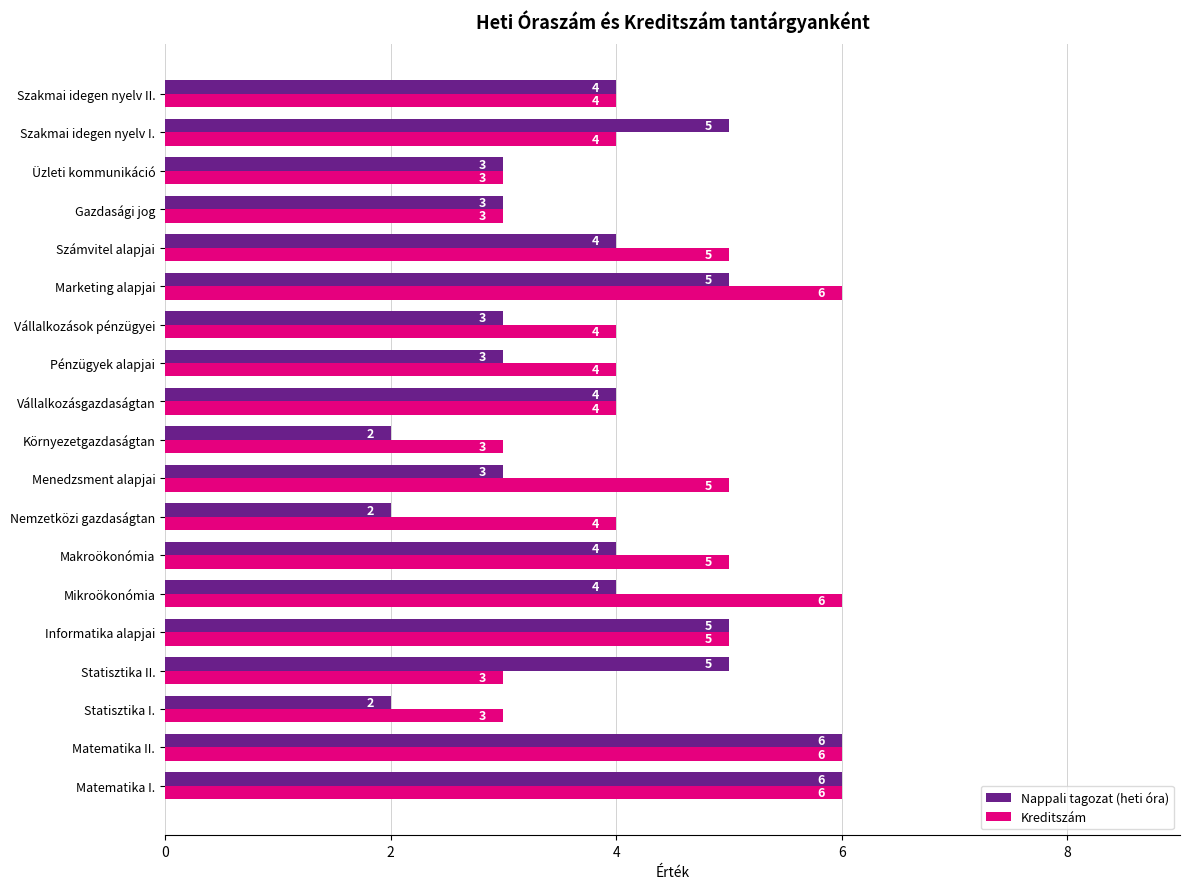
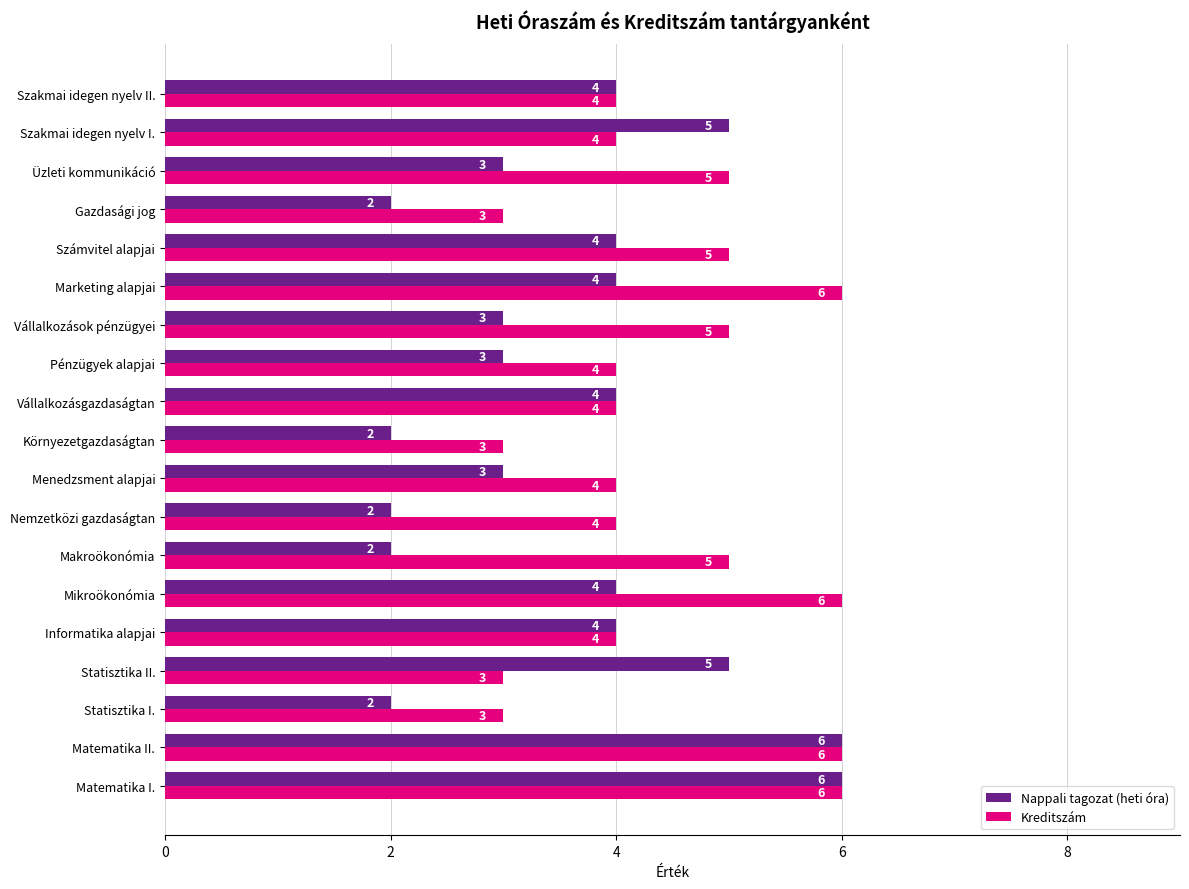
Kreditszám, Üzleti kommunikáció: 3 -> 5
Nappali tagozat (heti óra), Gazdasági jog: 3 -> 2
Nappali tagozat (heti óra), Marketing alapjai: 5 -> 4
Kreditszám, Vállalkozások pénzügyei: 4 -> 5
Kreditszám, Menedzsment alapjai: 5 -> 4
Nappali tagozat (heti óra), Makroökonómia: 4 -> 2
Nappali tagozat (heti óra), Informatika alapjai: 5 -> 4
Kreditszám, Informatika alapjai: 5 -> 4
